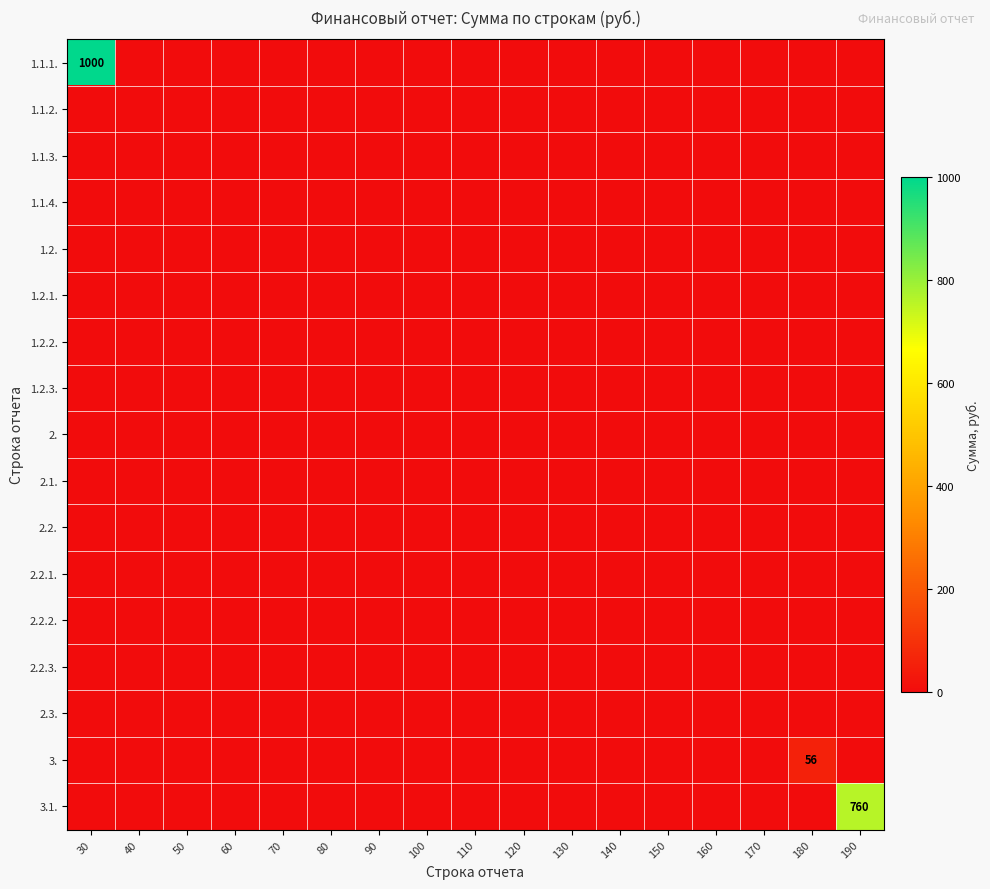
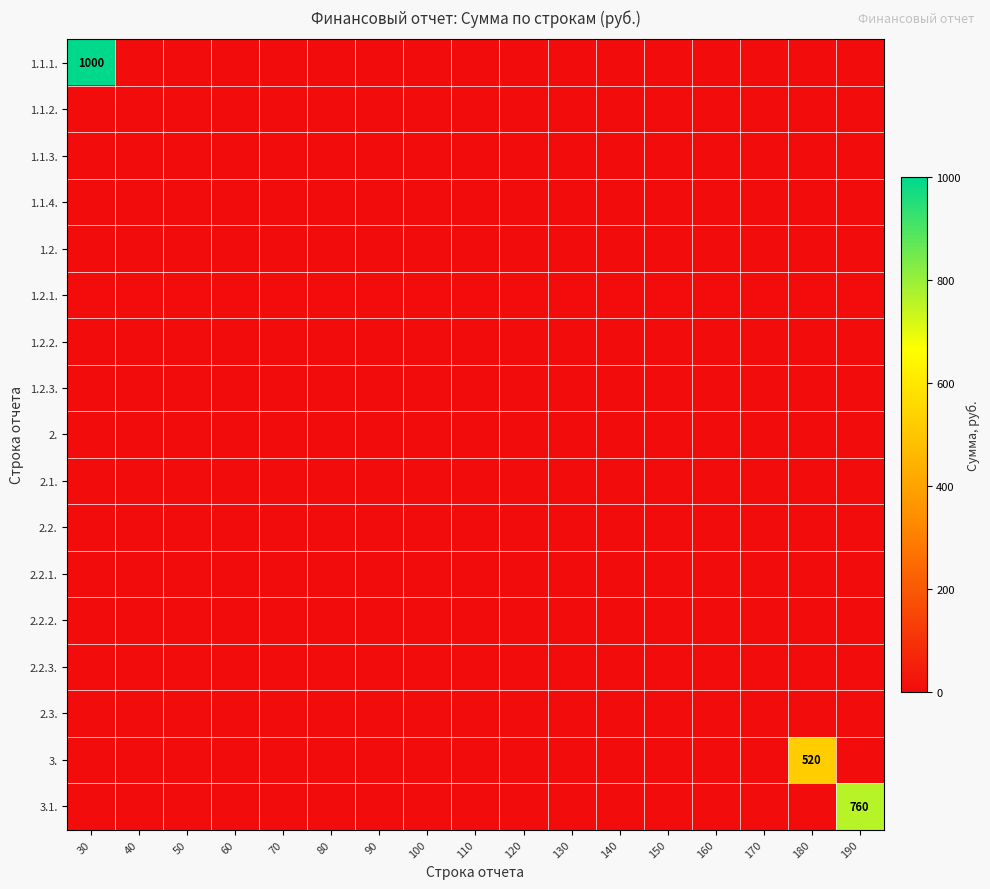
3., 180: 56 -> 520
